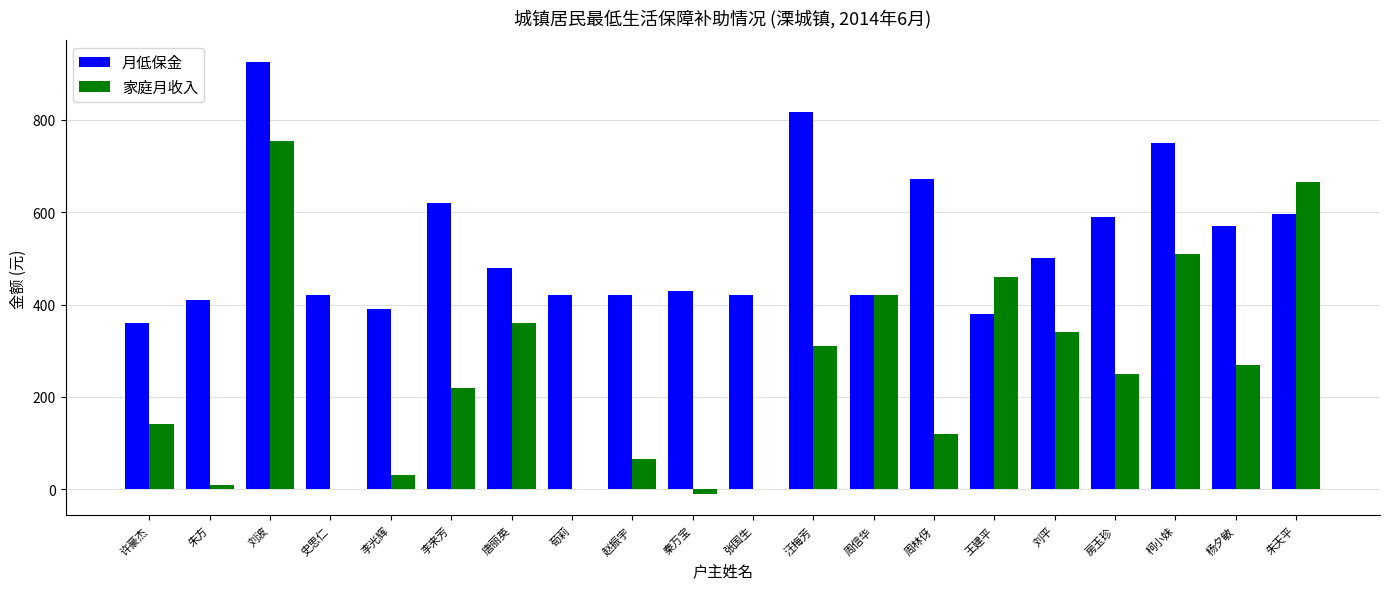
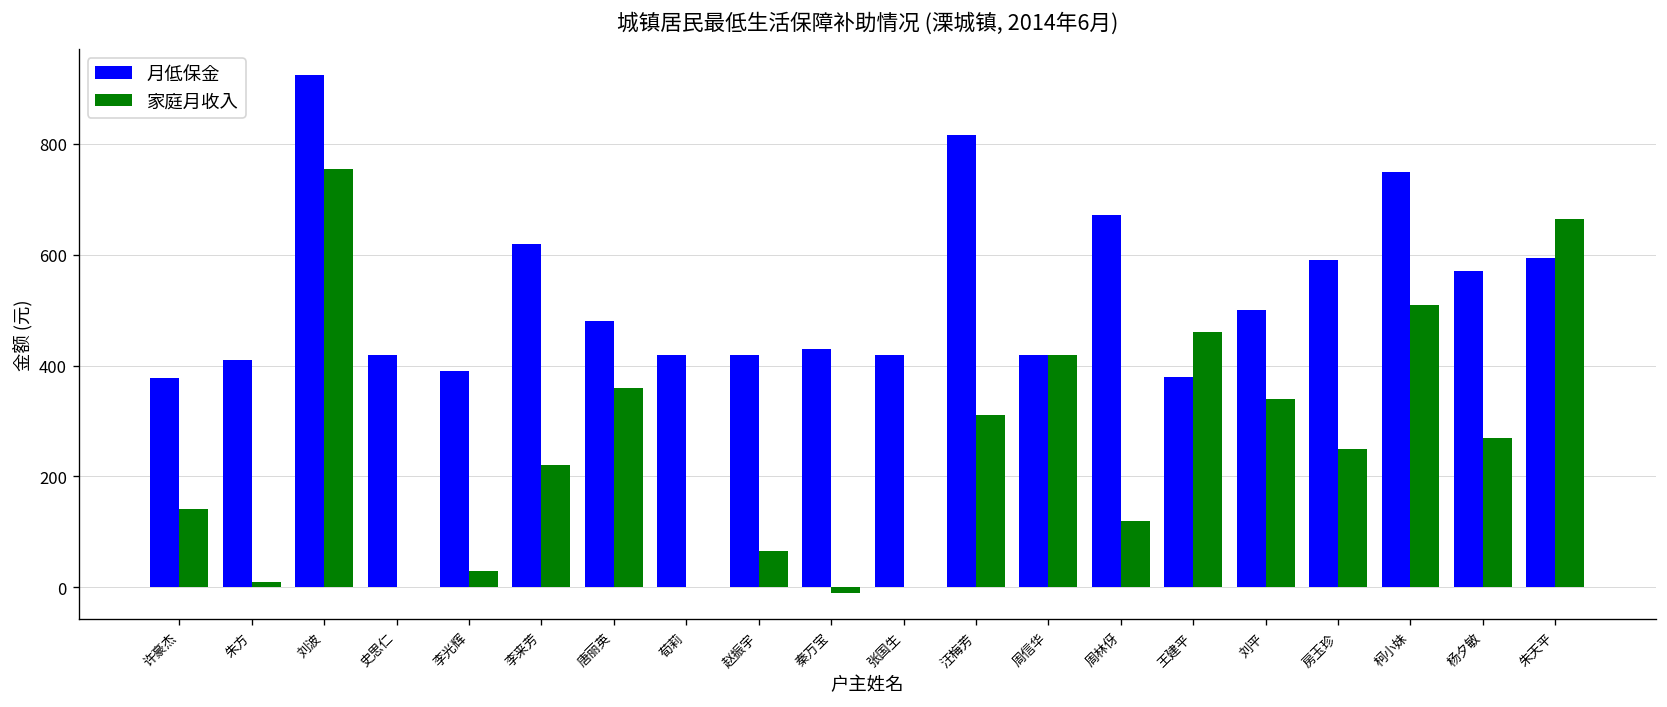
月低保金, 许豪杰: 360 -> 380
